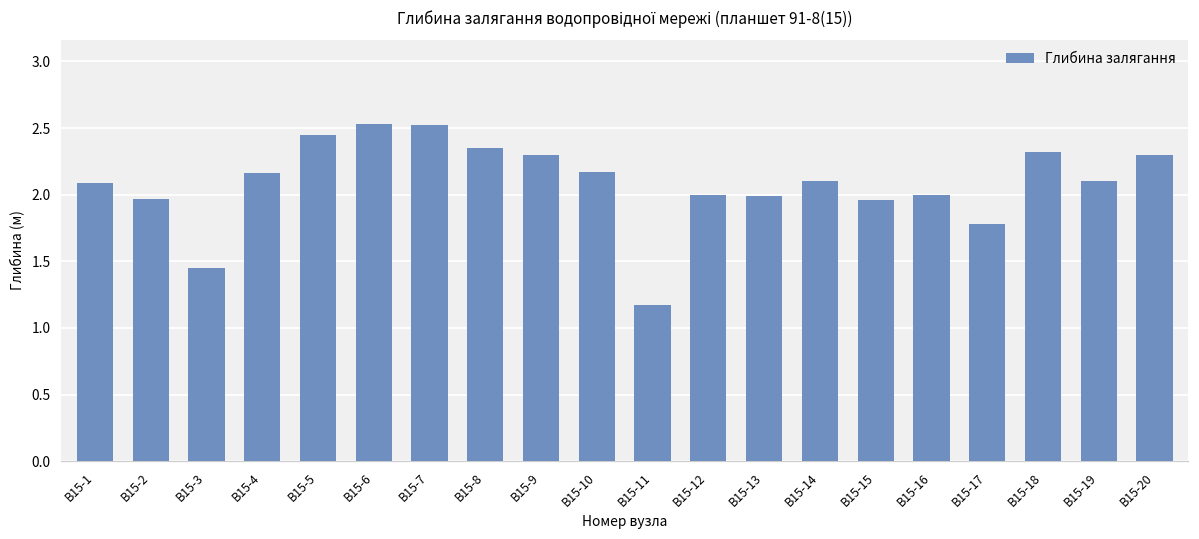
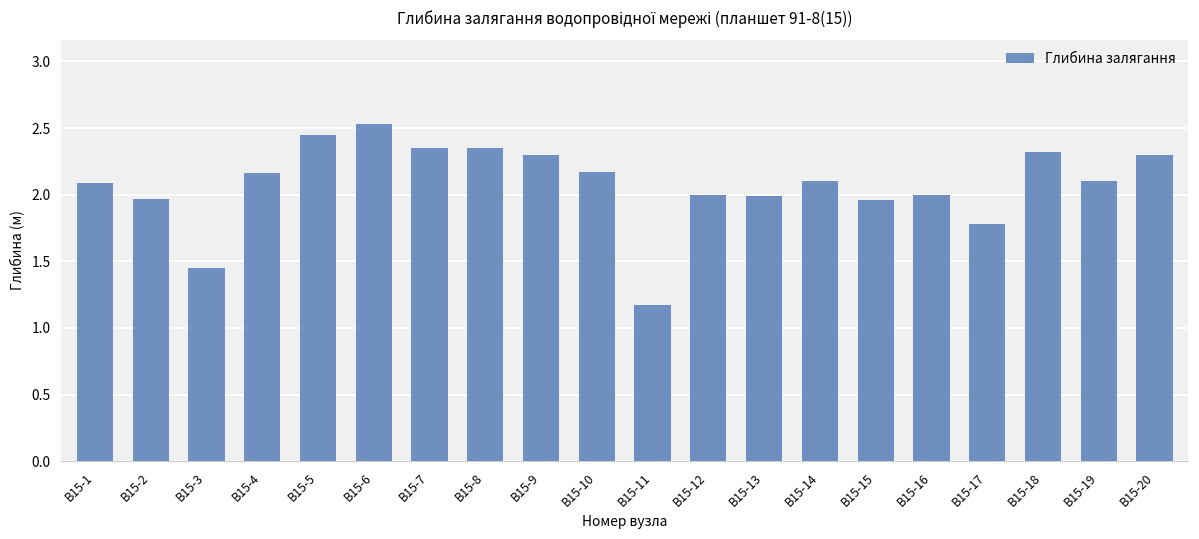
В15-7: 2.52 -> 2.35
